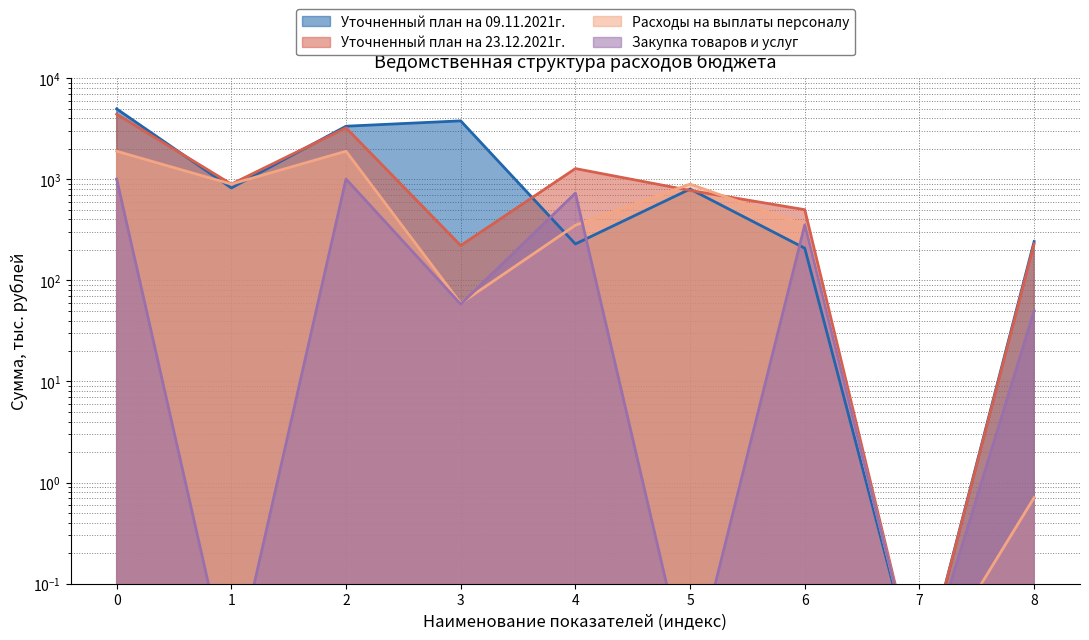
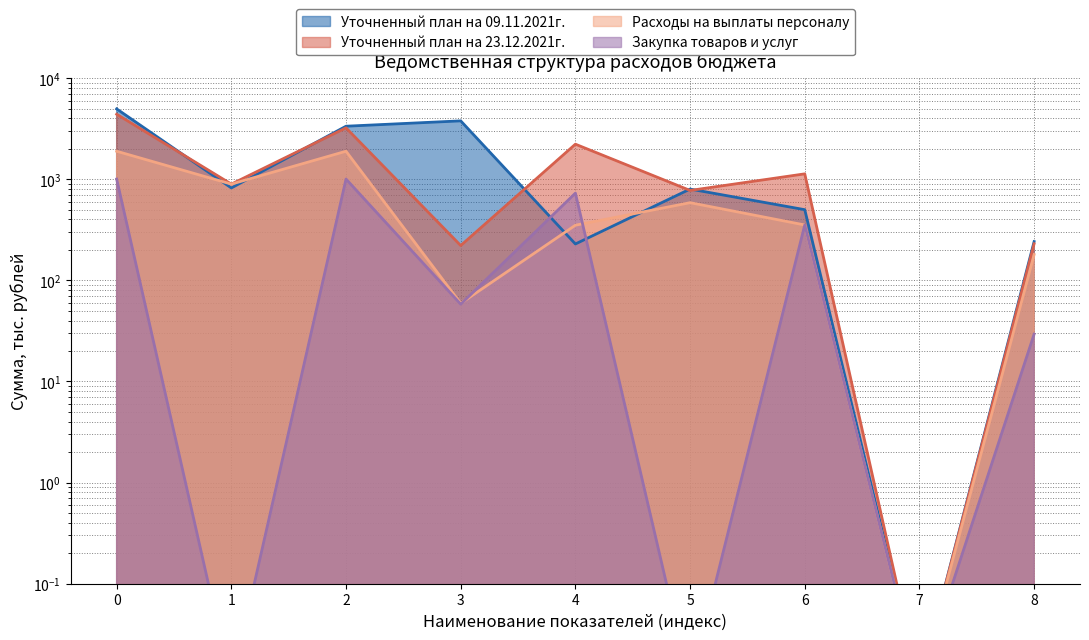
Уточненный план на 23.12.2021г., 4: 1300 -> 2200
Расходы на выплаты персоналу, 5: 900 -> 600
Уточненный план на 09.11.2021г., 6: 210 -> 500
Уточненный план на 23.12.2021г., 6: 500 -> 1100
Расходы на выплаты персоналу, 8: 0.7 -> 180
Закупка товаров и услуг, 8: 50 -> 29
